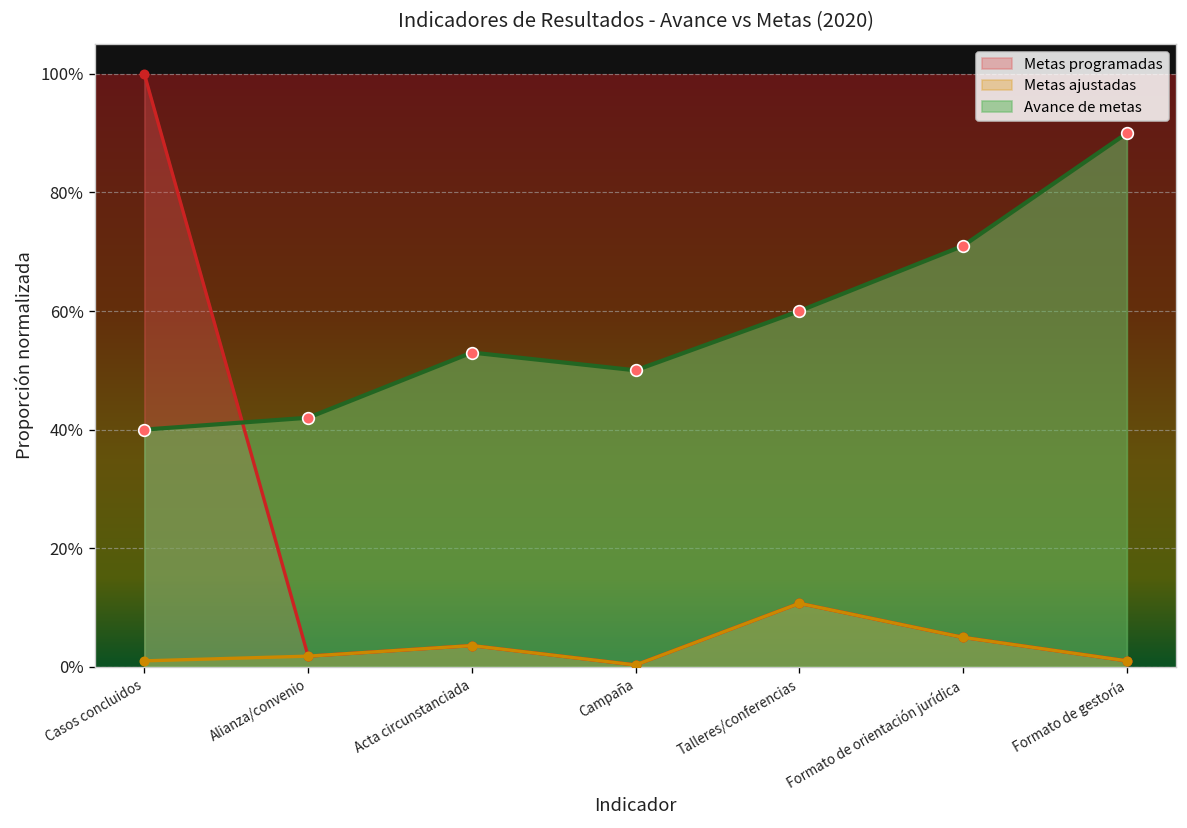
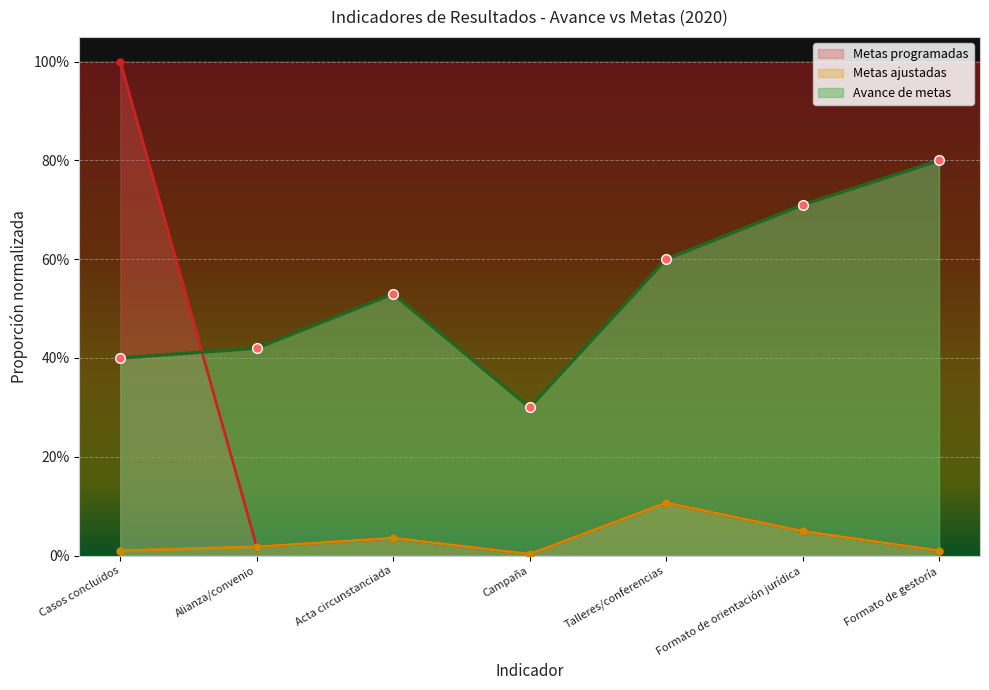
Avance de metas, Campaña: 50% -> 30%
Avance de metas, Formato de gestoría: 90% -> 80%
